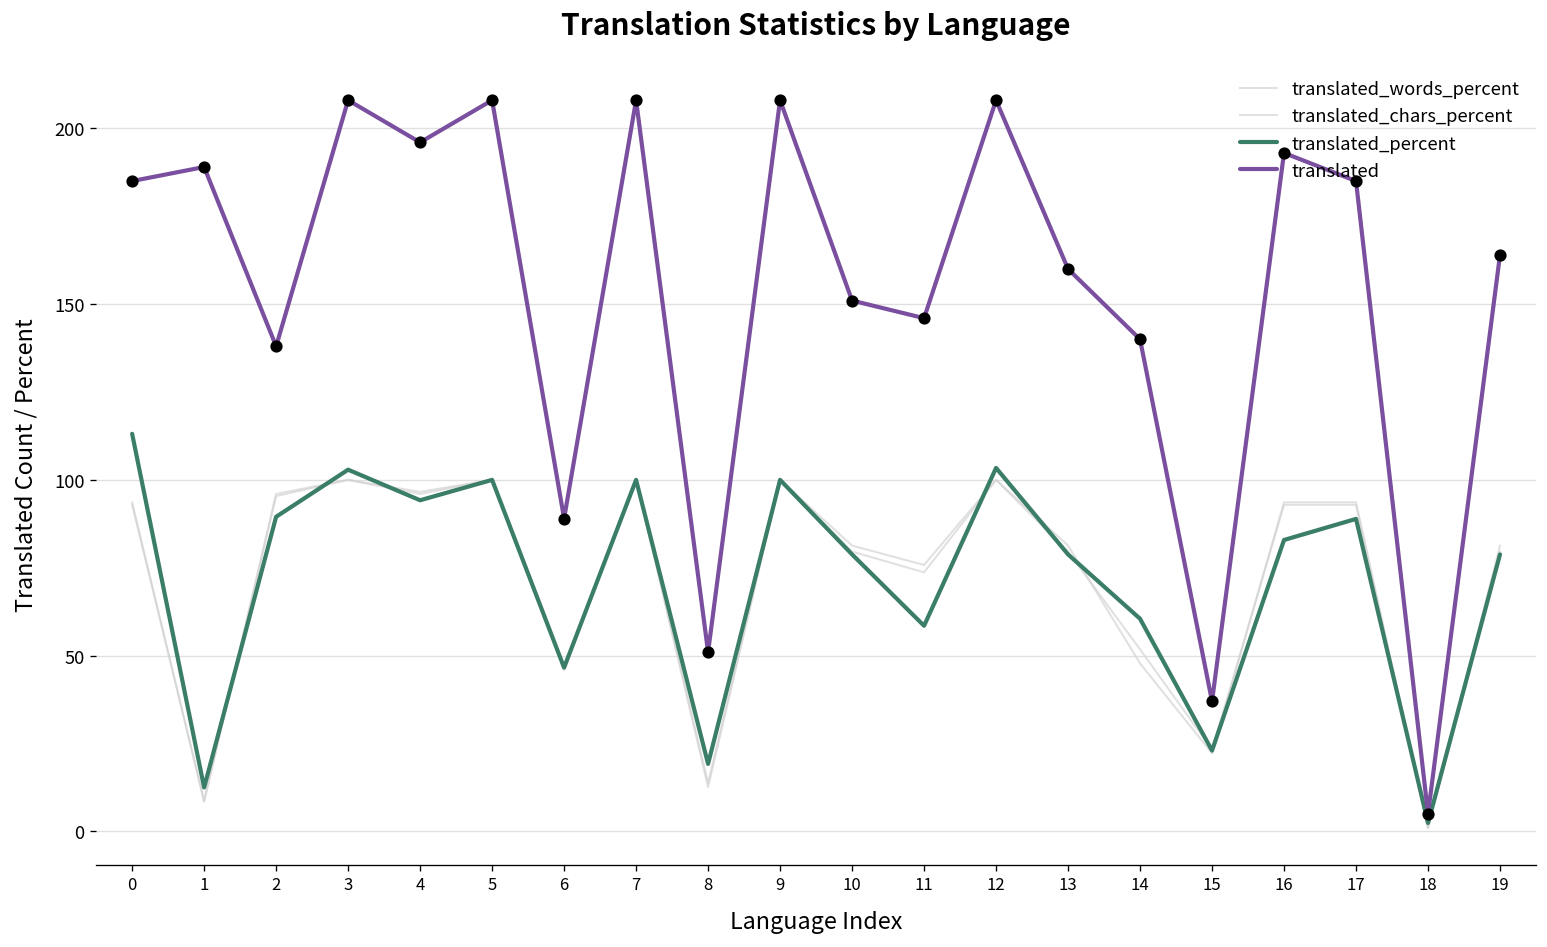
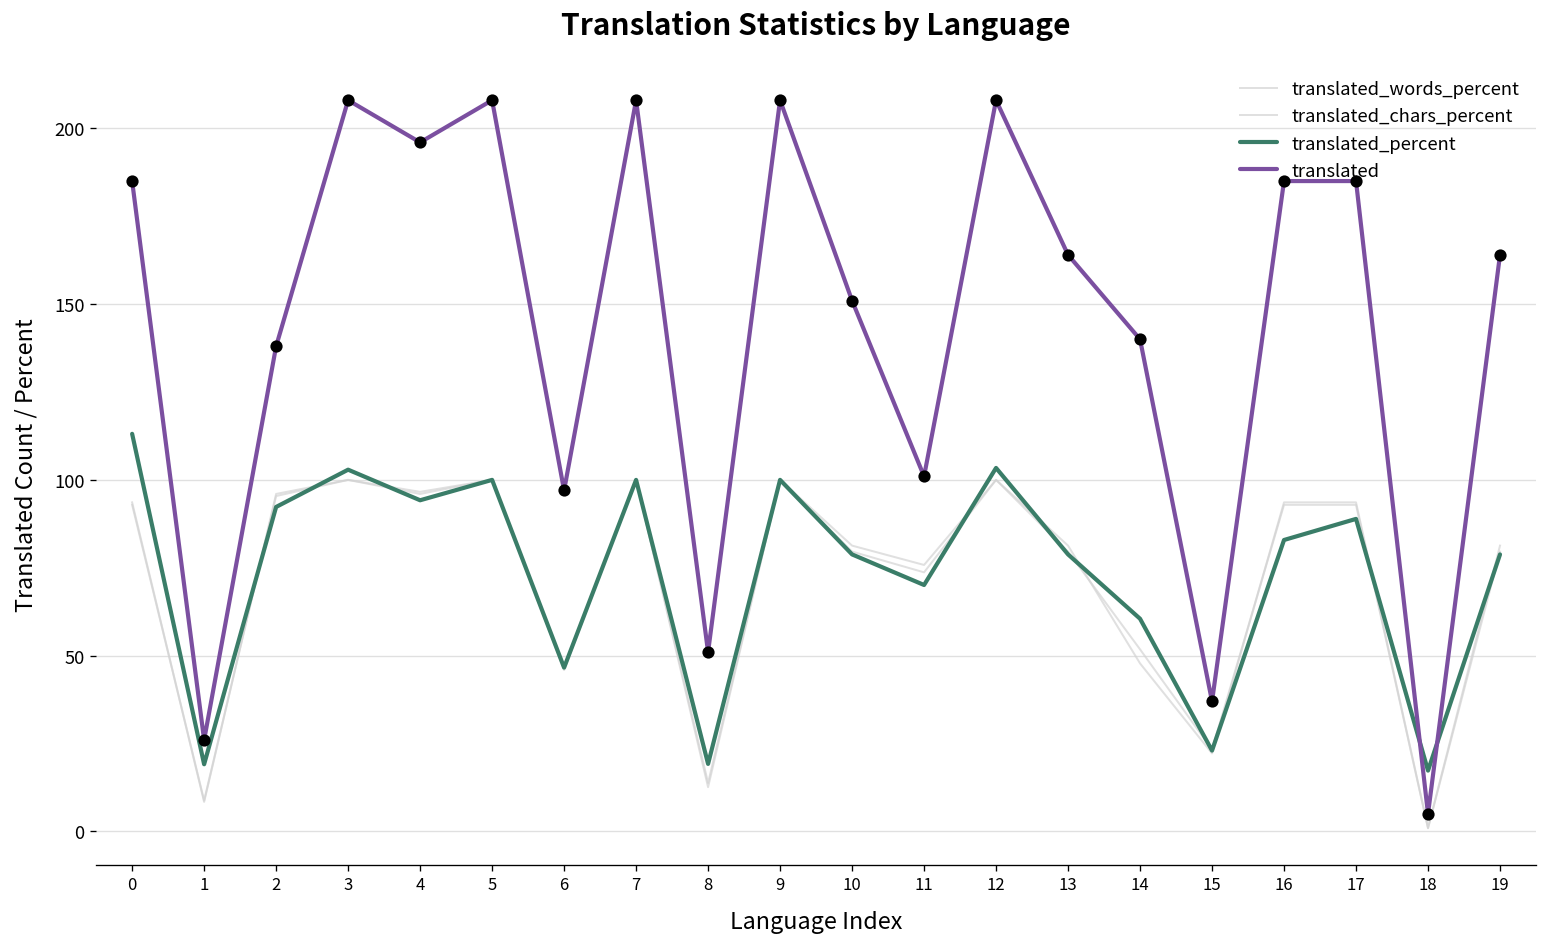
translated_percent, 1: 13 -> 19
translated, 1: 189 -> 26
translated_percent, 2: 90 -> 92
translated, 6: 89 -> 97
translated_percent, 11: 59 -> 70
translated, 11: 146 -> 101
translated, 13: 160 -> 164
translated, 16: 193 -> 185
translated_percent, 18: 2 -> 17
